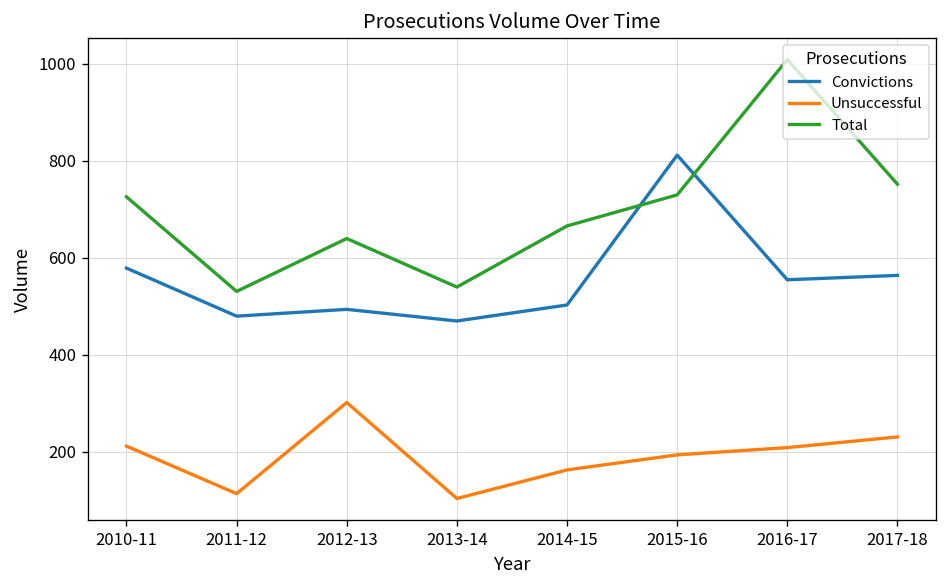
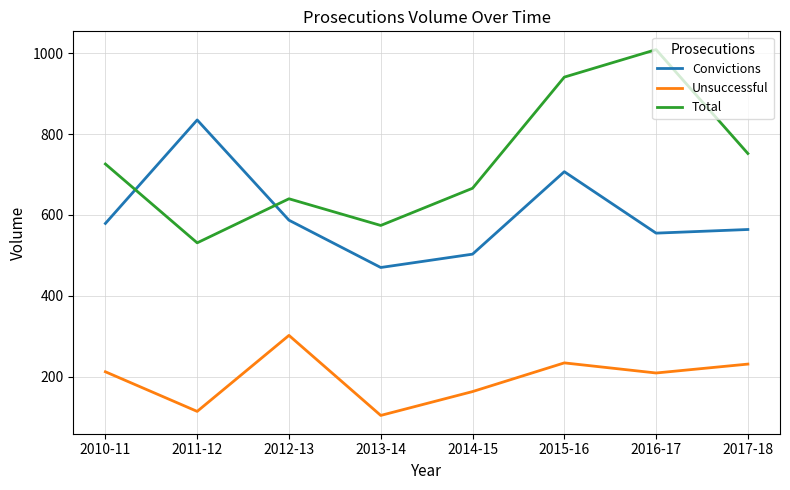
Convictions, 2011-12: 480 -> 840
Convictions, 2012-13: 490 -> 590
Total, 2013-14: 540 -> 570
Convictions, 2015-16: 810 -> 710
Unsuccessful, 2015-16: 190 -> 230
Total, 2015-16: 730 -> 940
